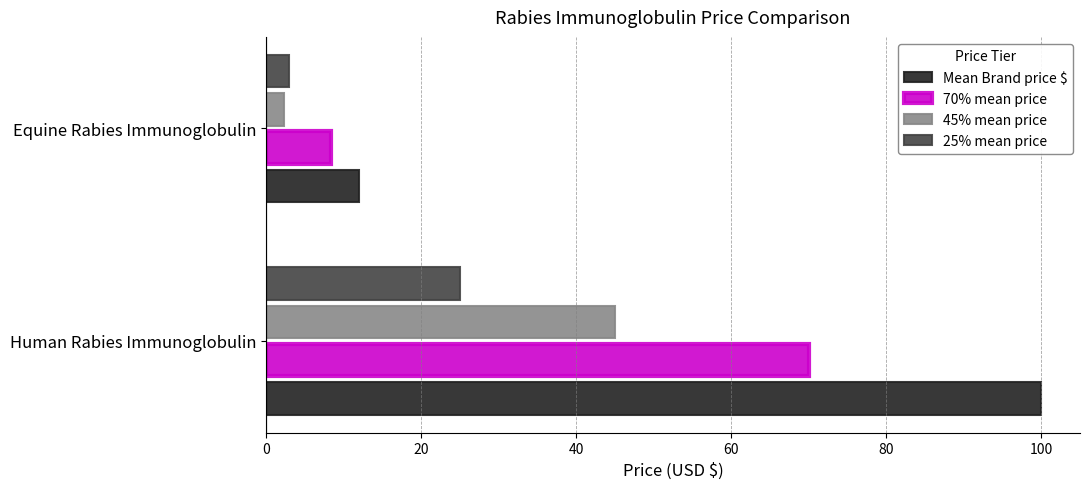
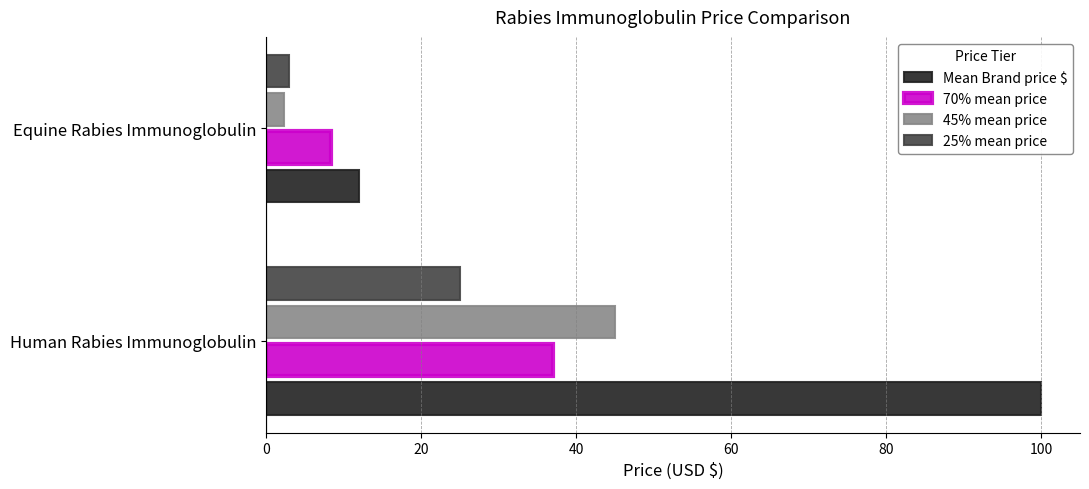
70% mean price, Human Rabies Immunoglobulin: 70 -> 37
